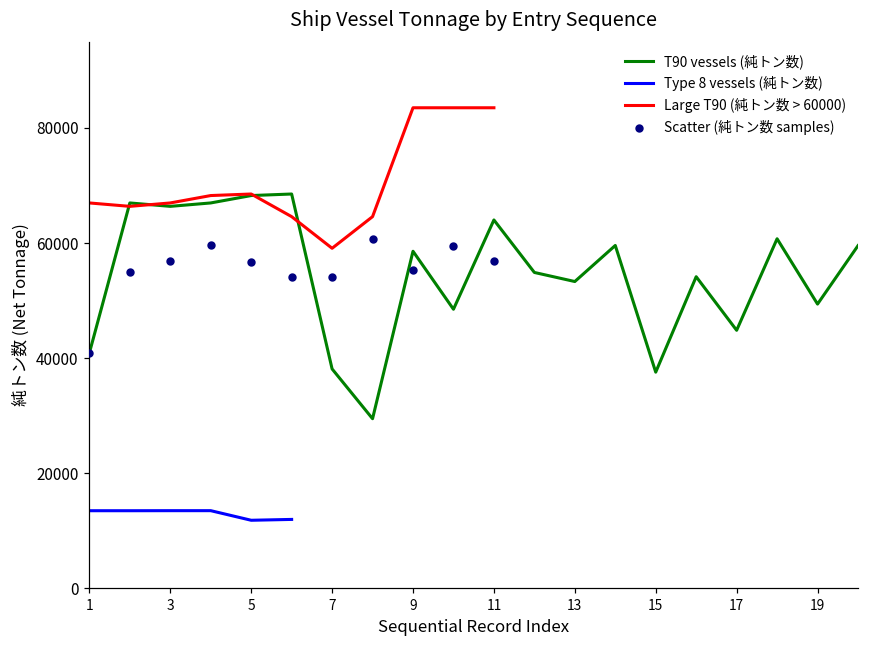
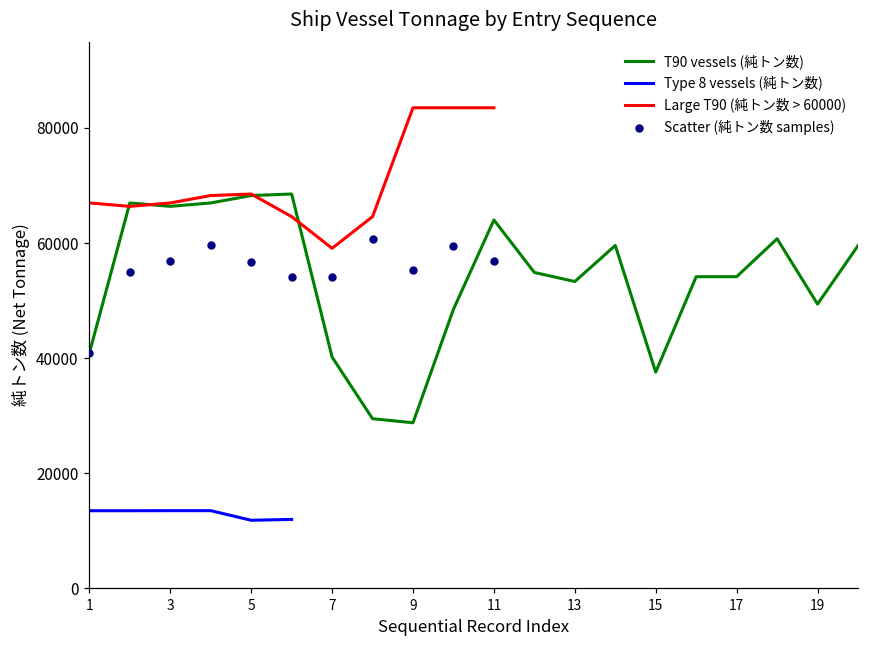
T90 vessels (純トン数), 7: 38000 -> 40000
T90 vessels (純トン数), 9: 59000 -> 29000
T90 vessels (純トン数), 17: 45000 -> 54000
